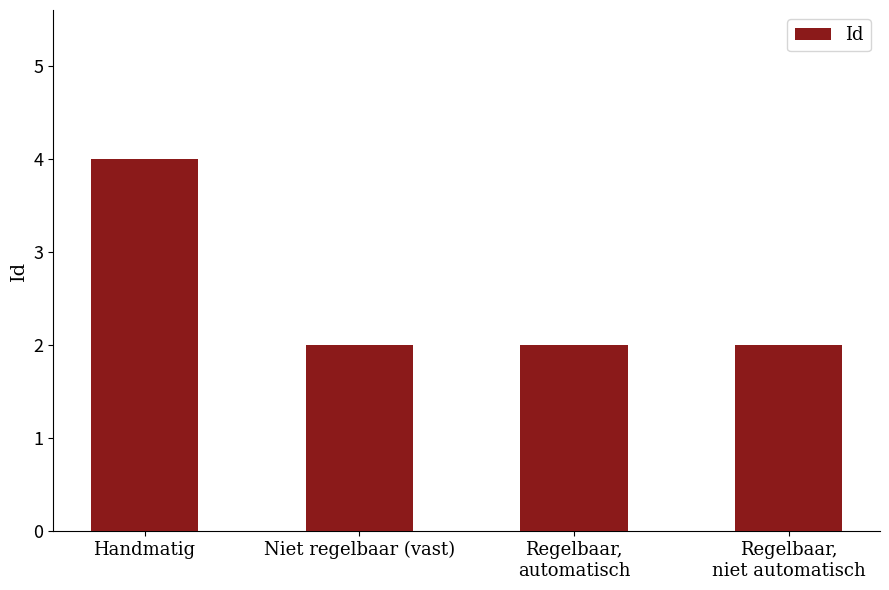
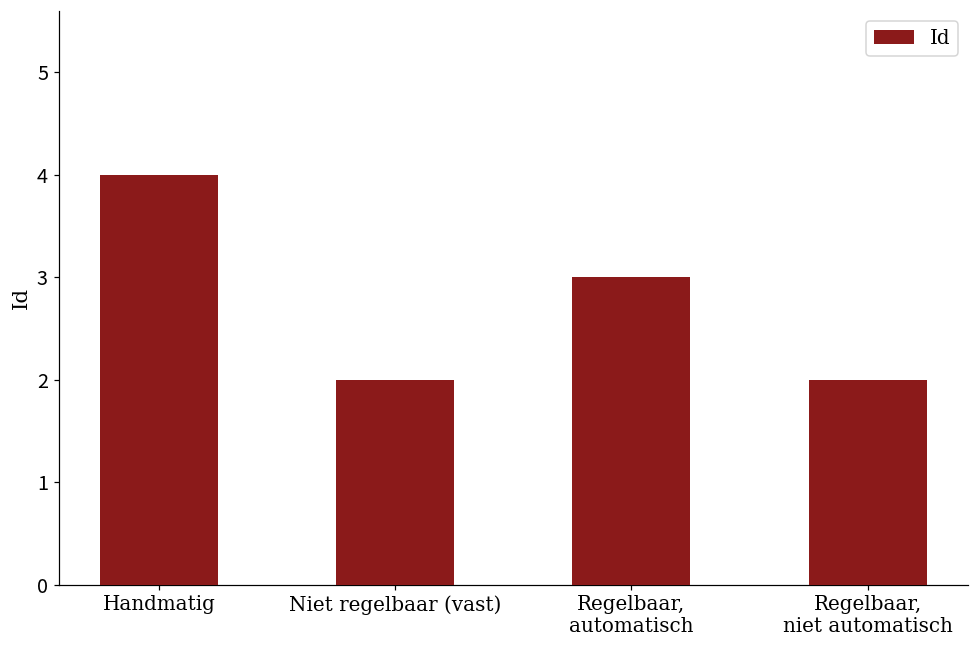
Regelbaar, automatisch: 2 -> 3
